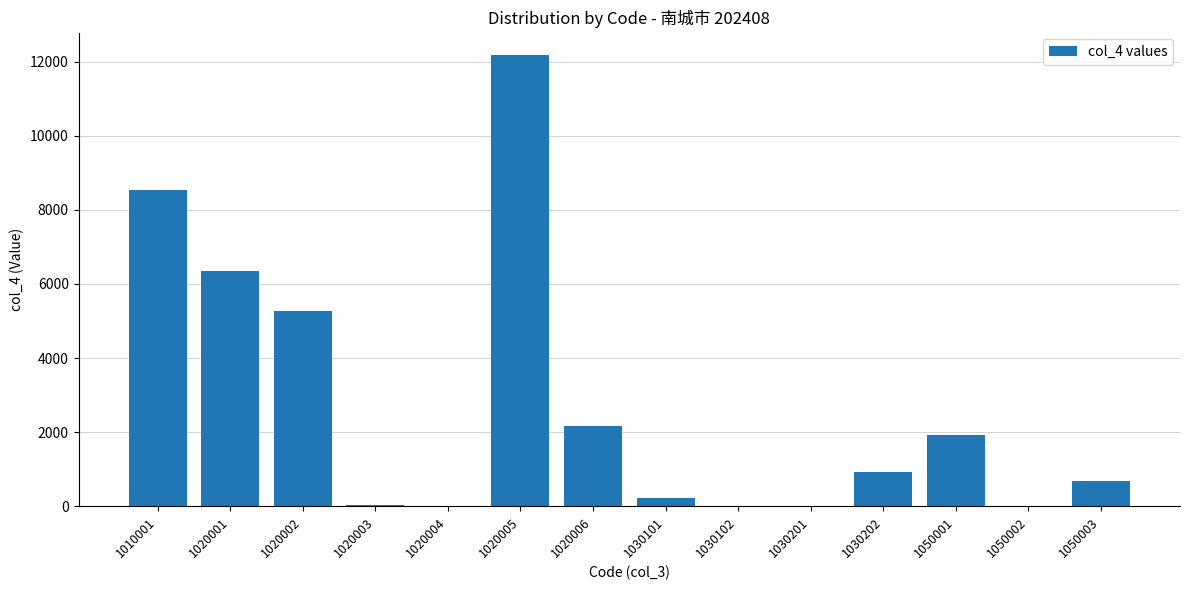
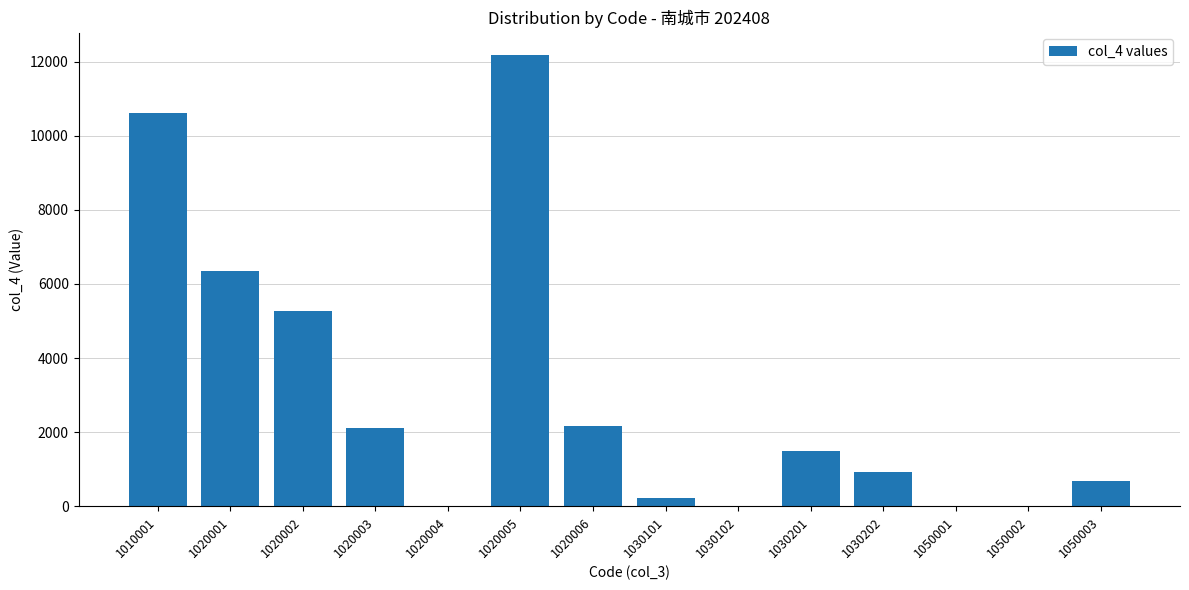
1010001: 8500 -> 10600
1020003: 0 -> 2100
1030201: 0 -> 1500
1050001: 1900 -> 0
